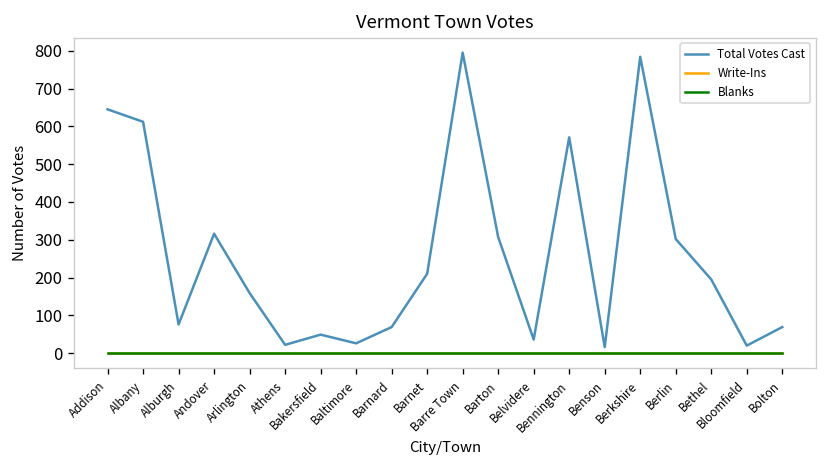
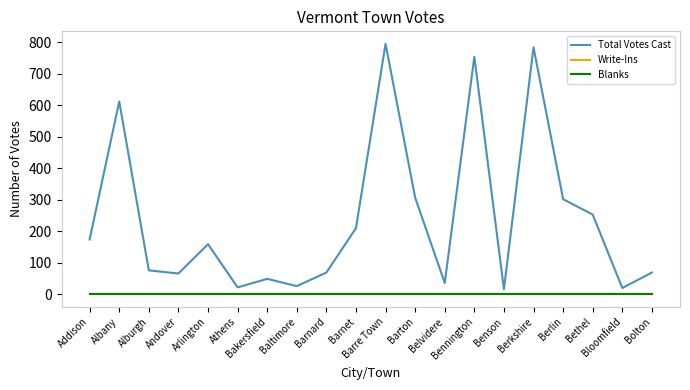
Total Votes Cast, Addison: 650 -> 170
Total Votes Cast, Andover: 320 -> 70
Total Votes Cast, Bennington: 570 -> 750
Total Votes Cast, Bethel: 200 -> 250
